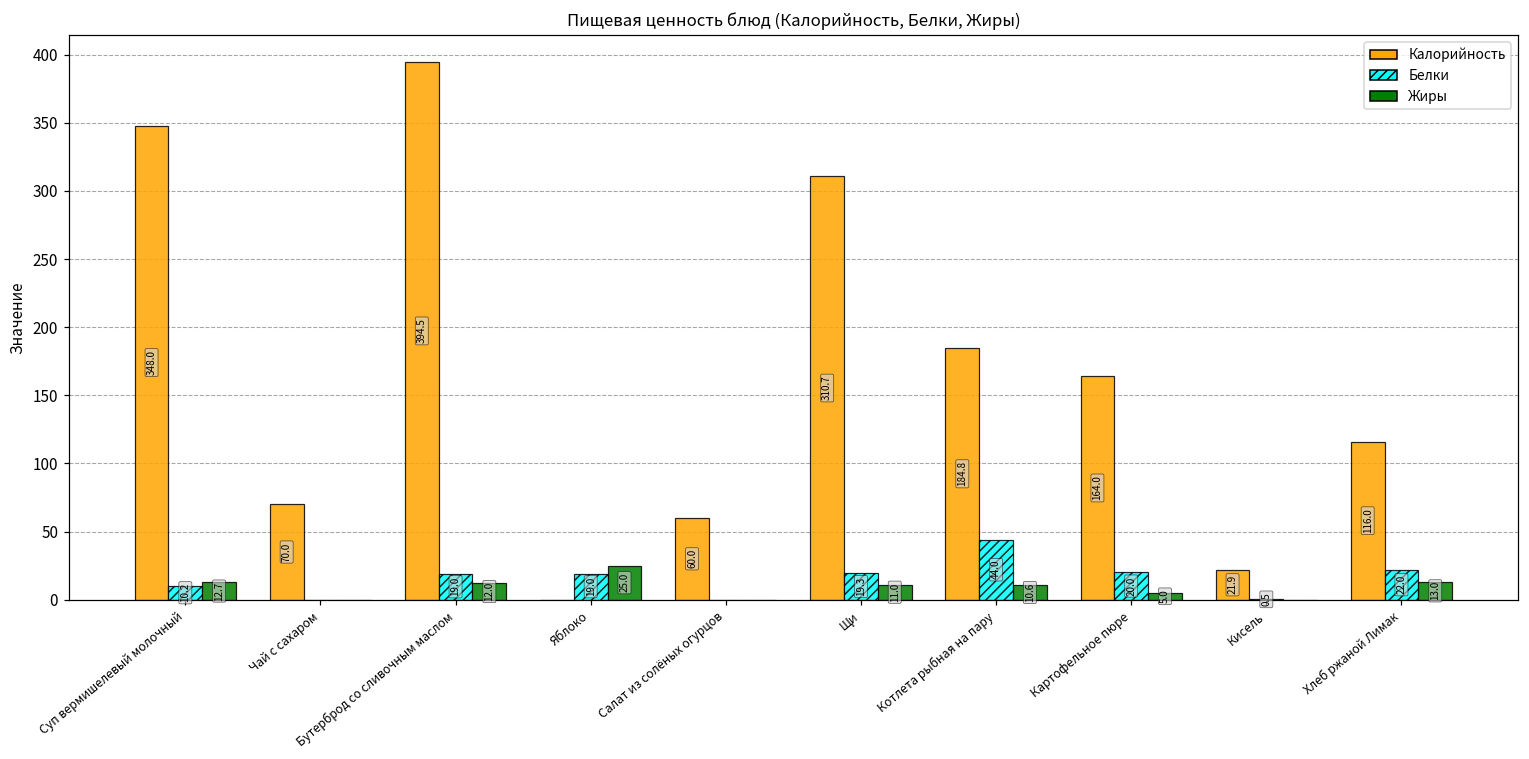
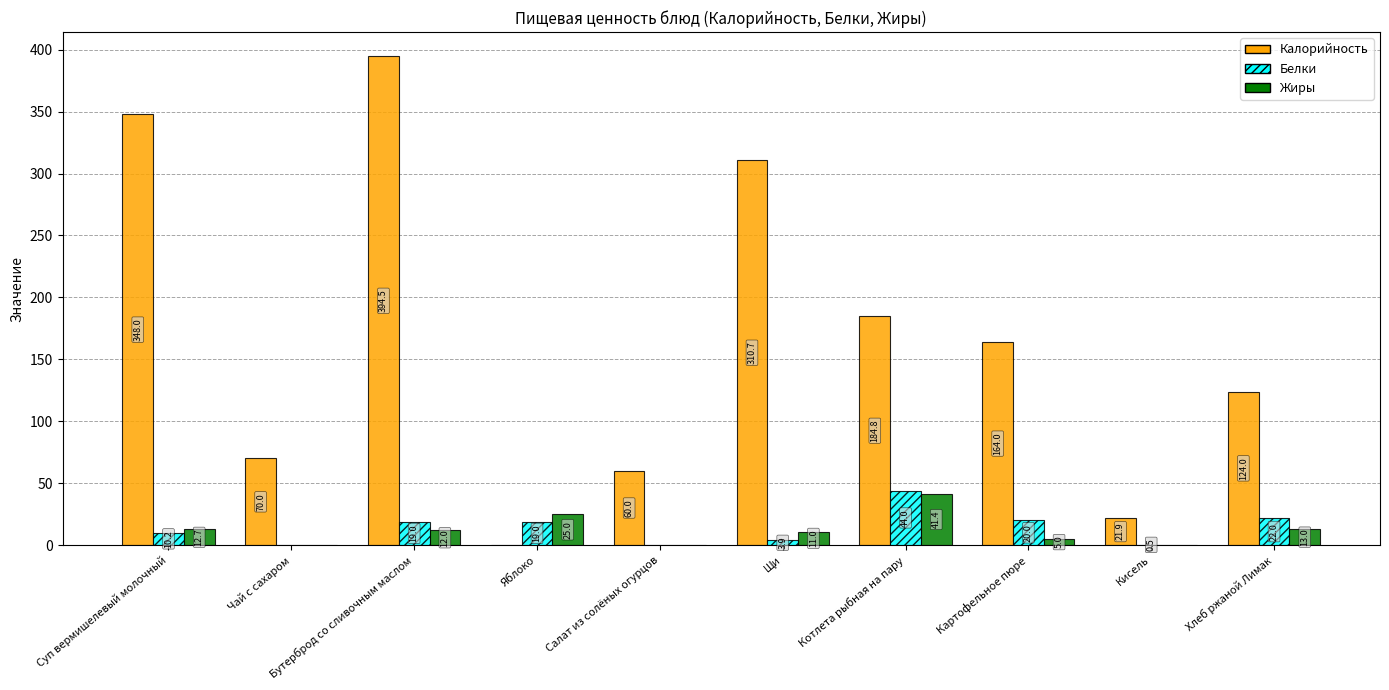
Белки, Щи: 19.3 -> 3.9
Жиры, Котлета рыбная на пару: 10.6 -> 41.4
Калорийность, Хлеб ржаной Лимак: 116.0 -> 124.0
